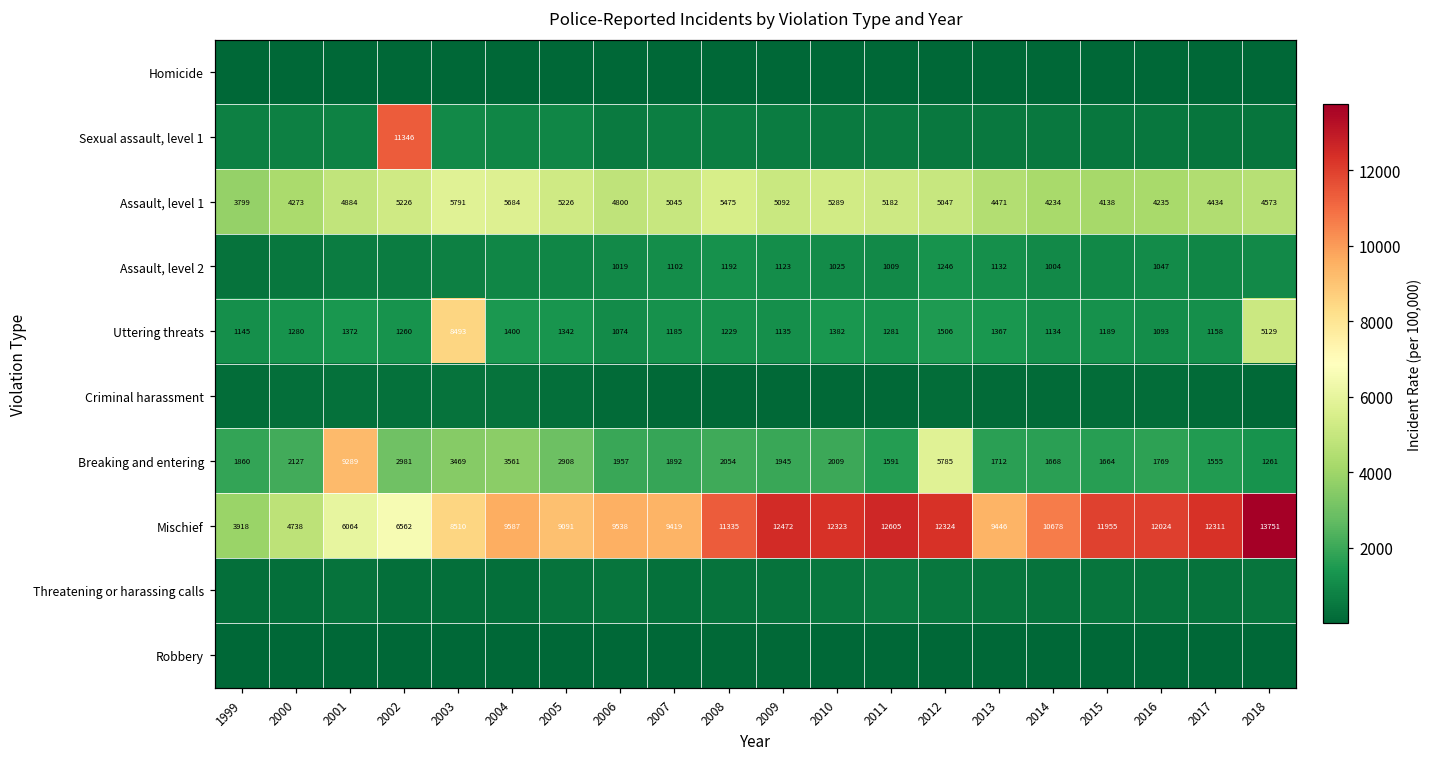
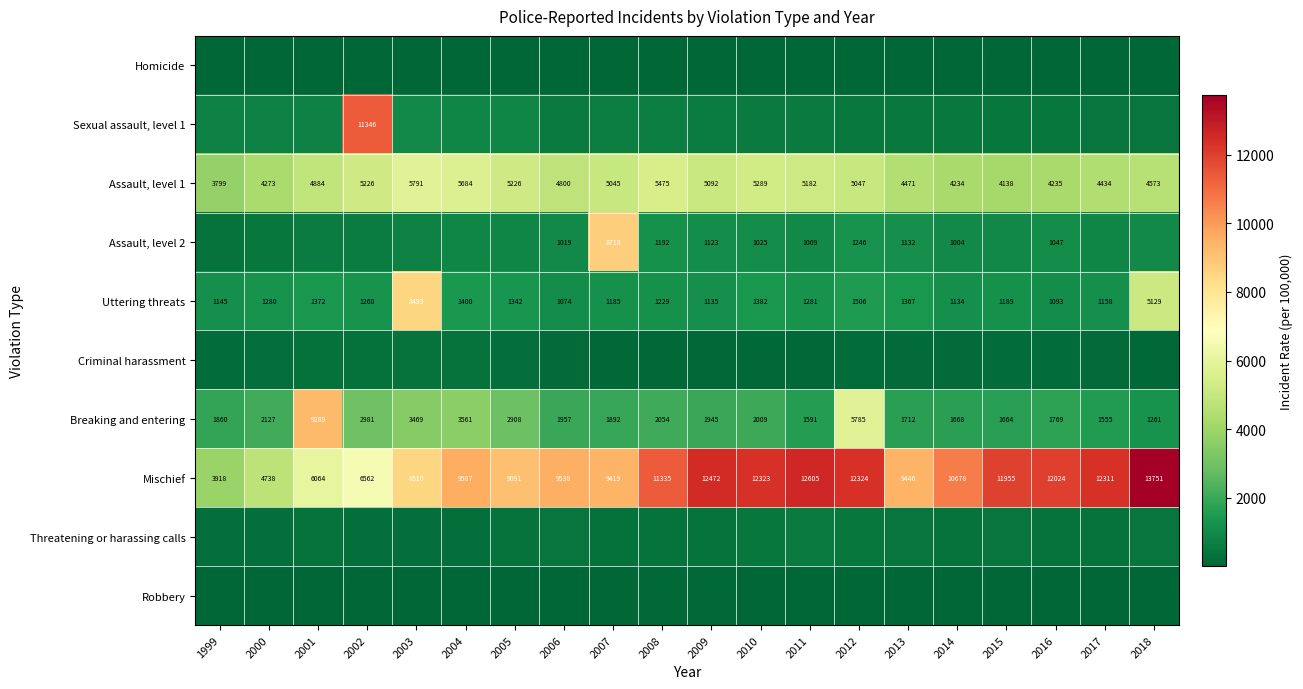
Assault, level 2, 2007: 1102 -> 8718
